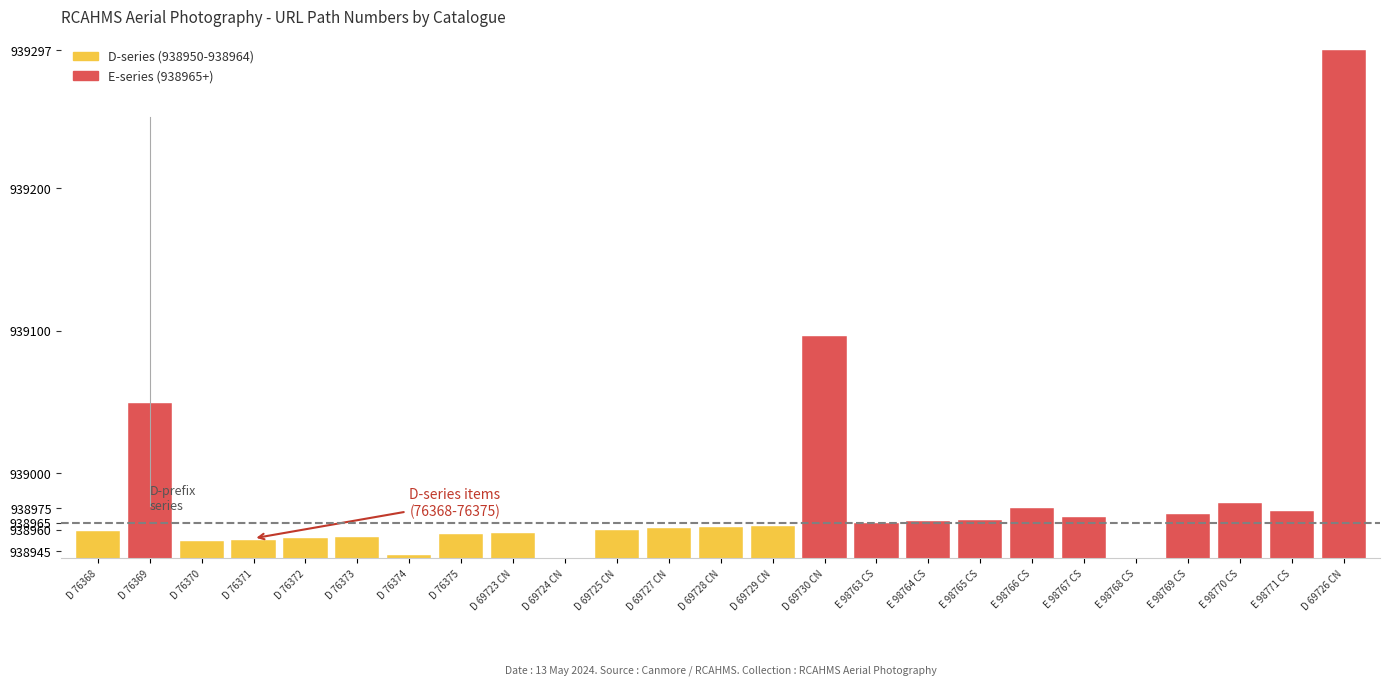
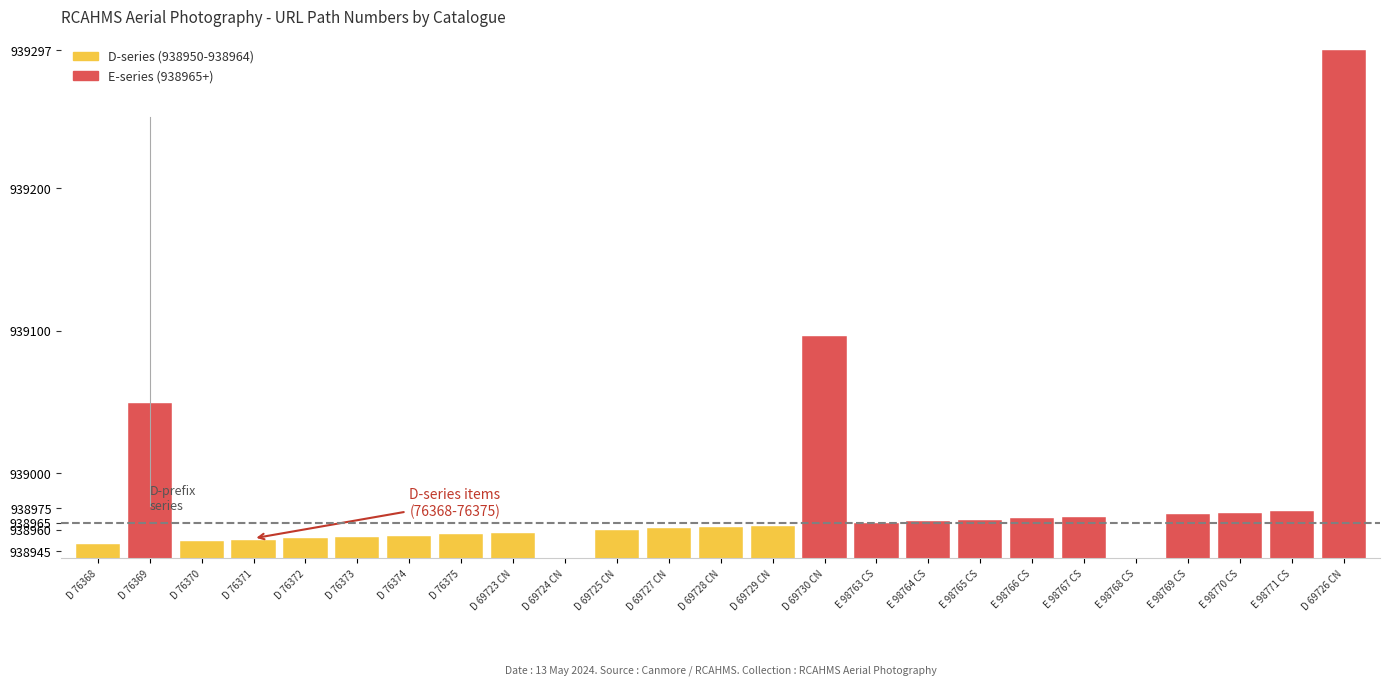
D 76368: 938959 -> 938950
D 76374: 938942 -> 938956
E 98766 CS: 938975 -> 938968
E 98770 CS: 938979 -> 938972
